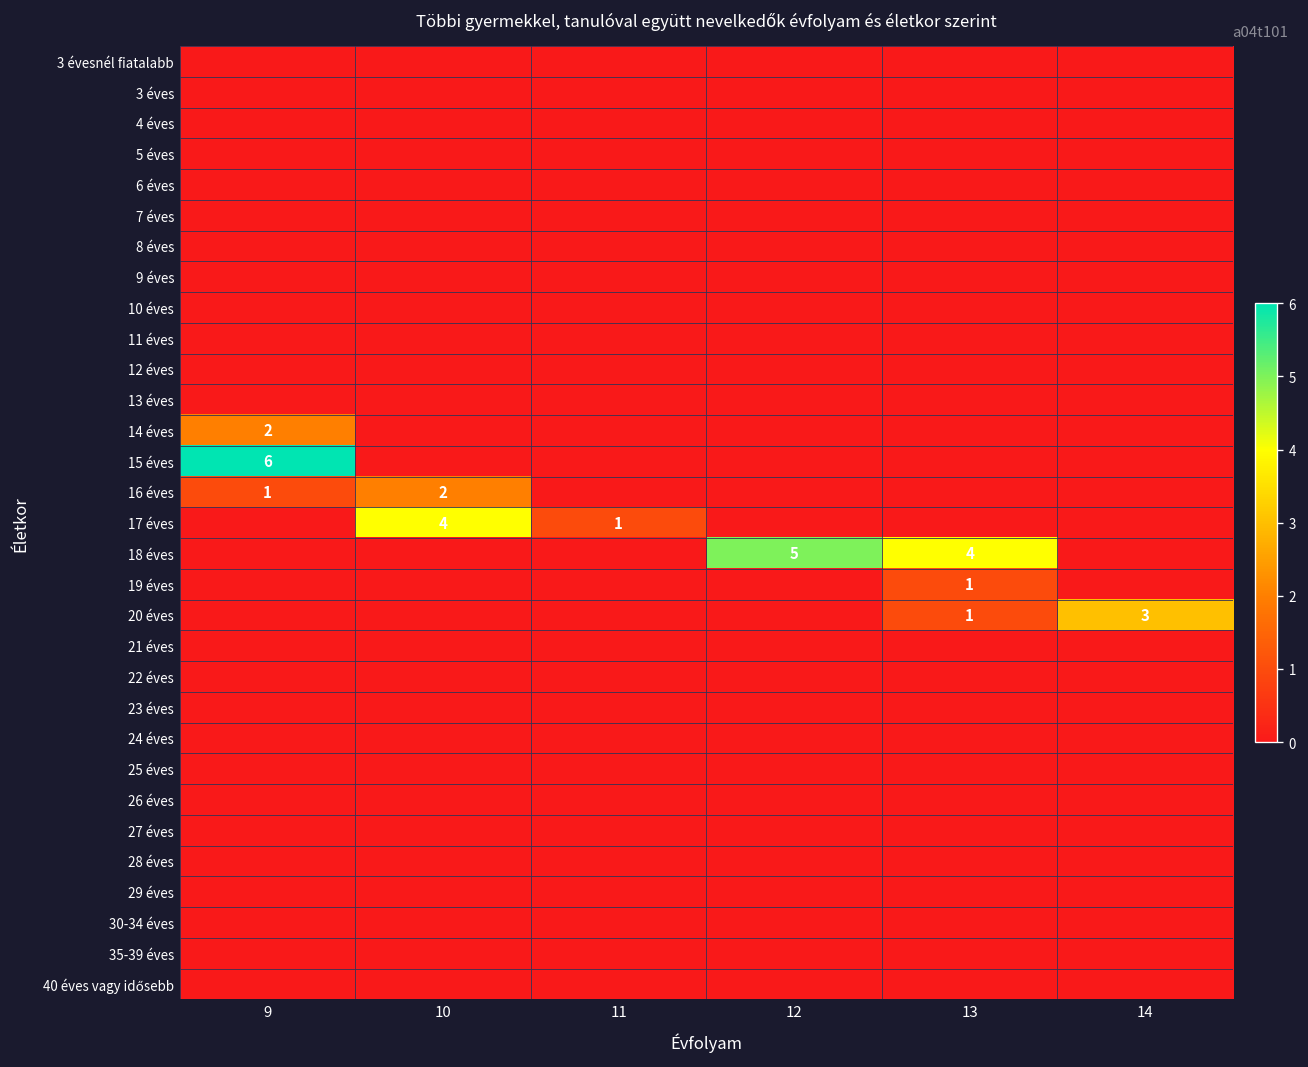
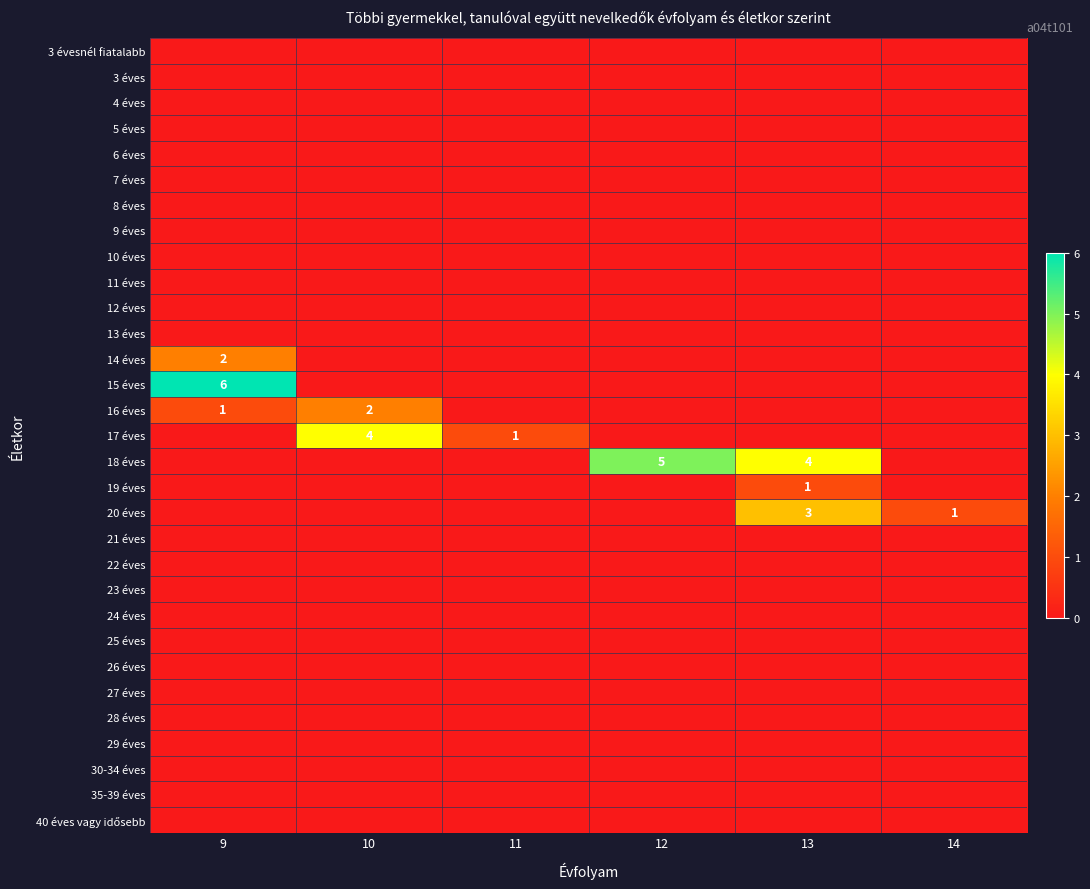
20 éves, 13: 1 -> 3
20 éves, 14: 3 -> 1
